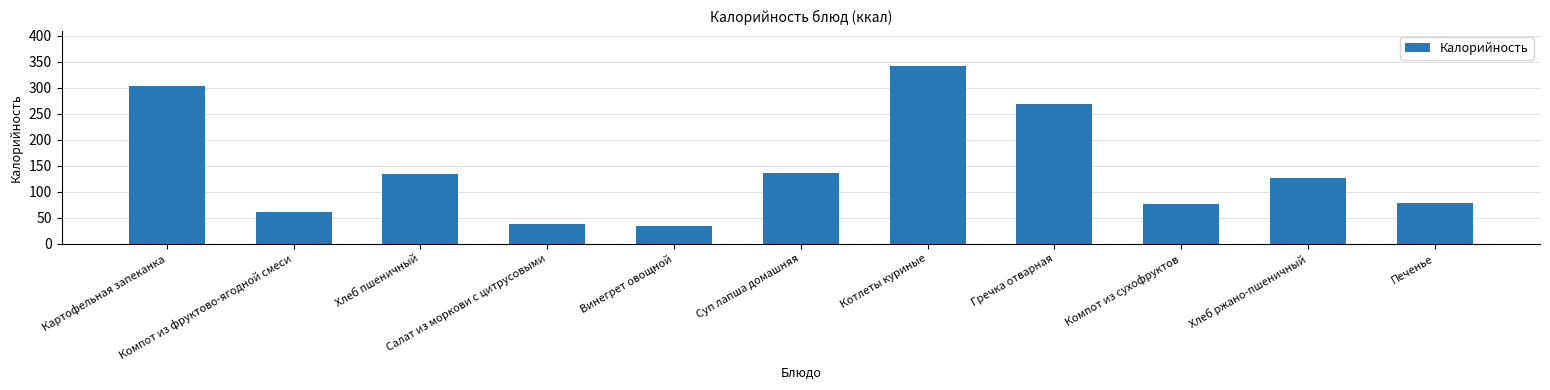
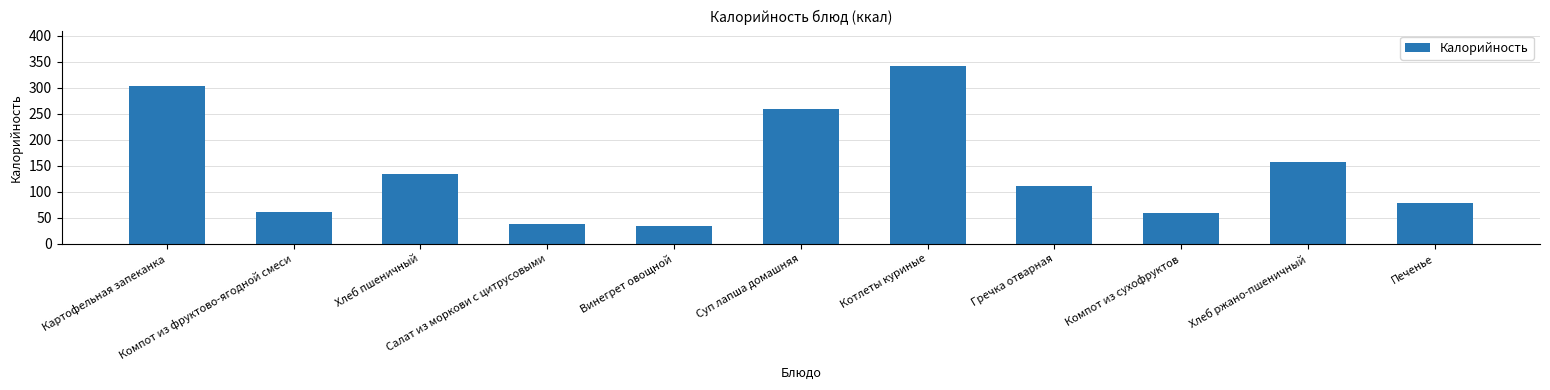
Суп лапша домашняя: 140 -> 260
Гречка отварная: 270 -> 110
Компот из сухофруктов: 80 -> 60
Хлеб ржано-пшеничный: 130 -> 160
